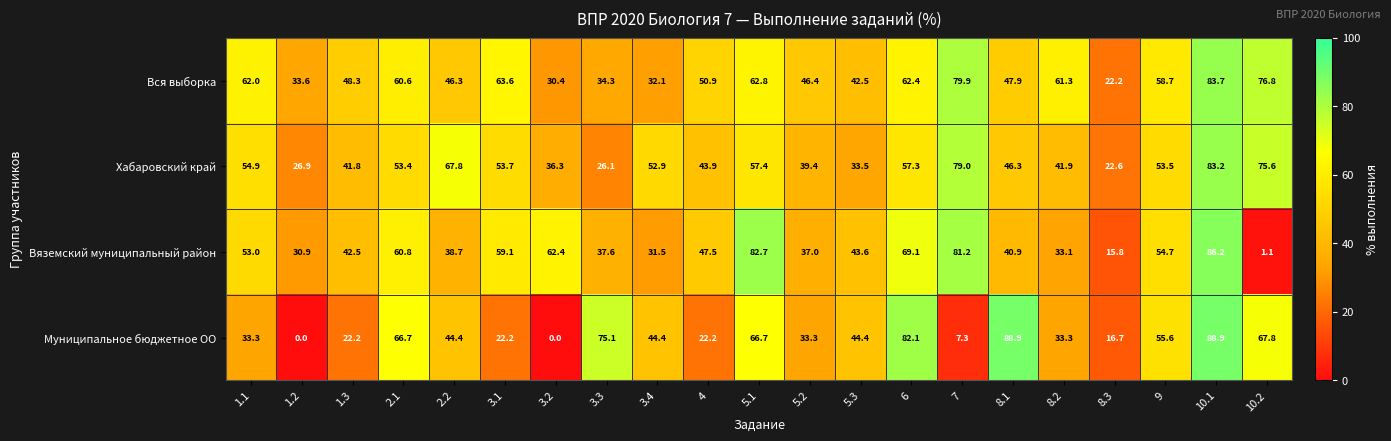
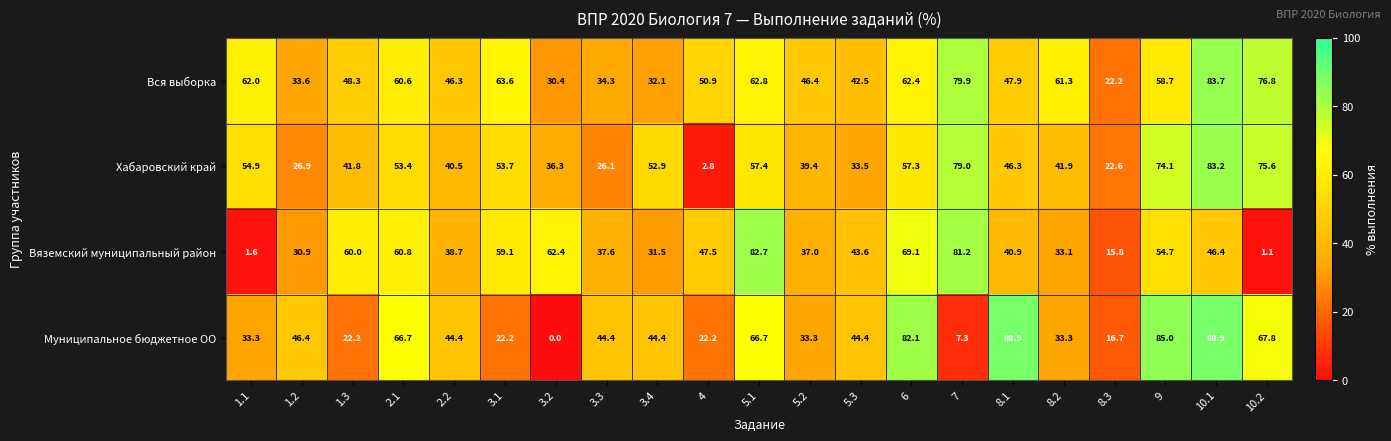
Хабаровский край, 2.2: 67.8 -> 40.5
Хабаровский край, 4: 43.9 -> 2.8
Хабаровский край, 9: 53.5 -> 74.1
Вяземский муниципальный район, 1.1: 53.0 -> 1.6
Вяземский муниципальный район, 1.3: 42.5 -> 60.0
Вяземский муниципальный район, 10.1: 86.2 -> 46.4
Муниципальное бюджетное ОО, 1.2: 0.0 -> 46.4
Муниципальное бюджетное ОО, 3.3: 75.1 -> 44.4
Муниципальное бюджетное ОО, 9: 55.6 -> 85.0
